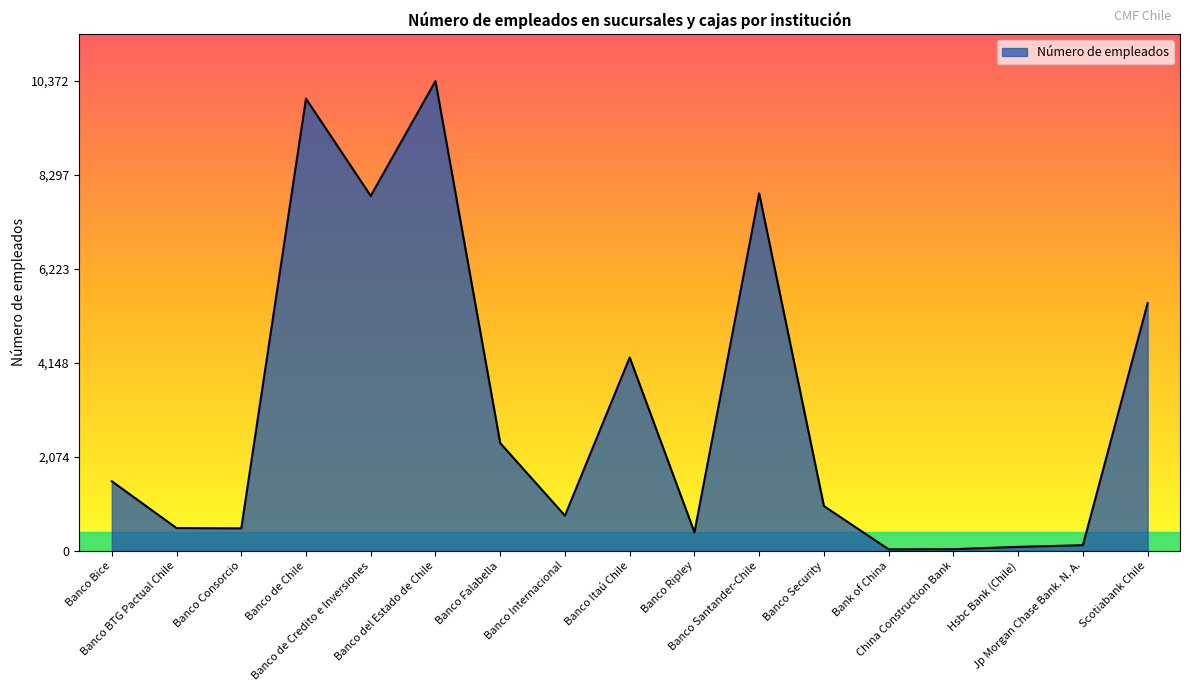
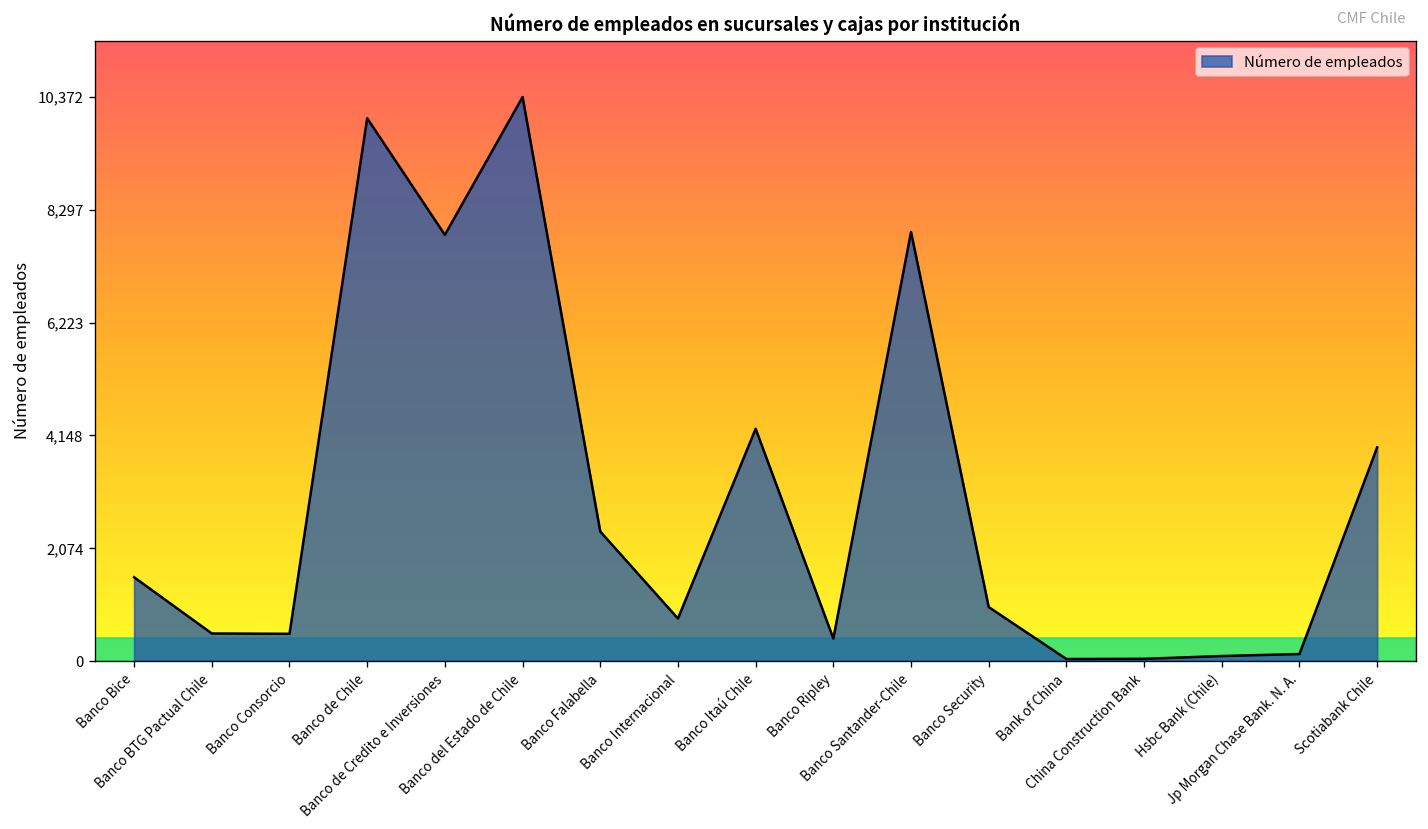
Scotiabank Chile: 5,500 -> 3,900
